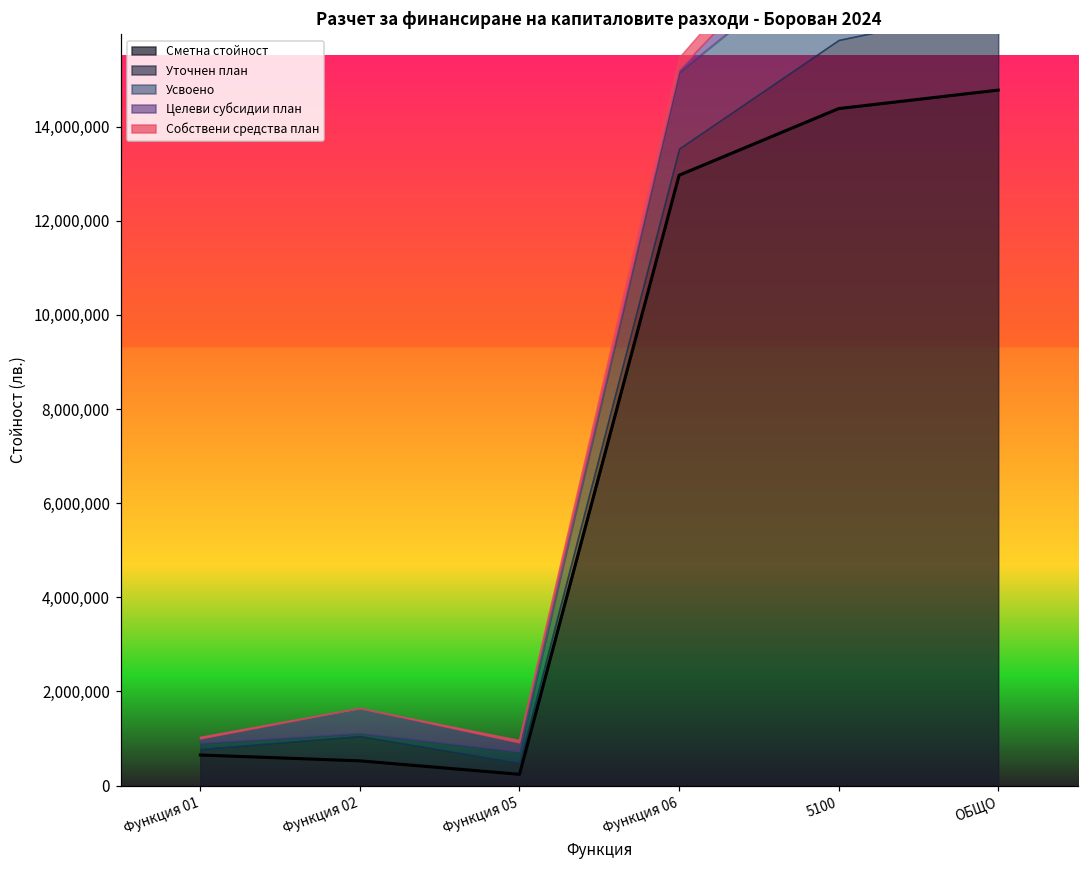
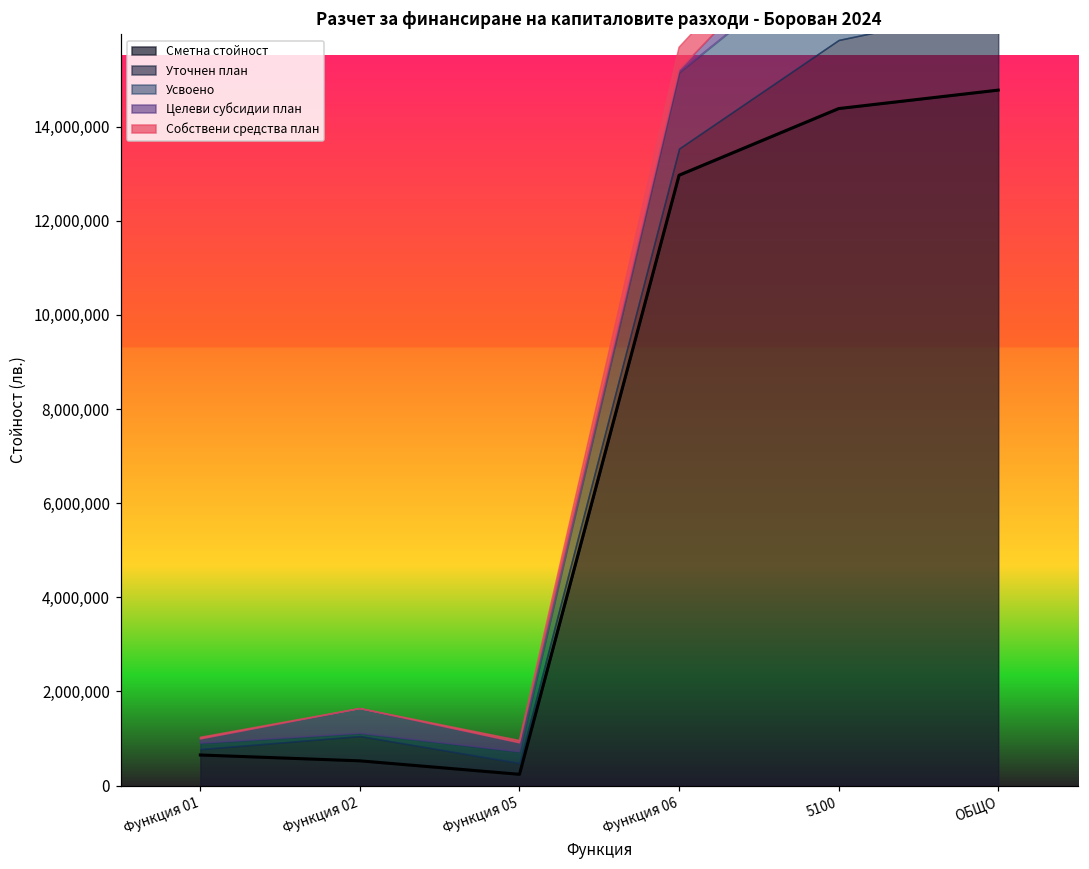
Собствени средства план, Функция 06: 200,000 -> 500,000
